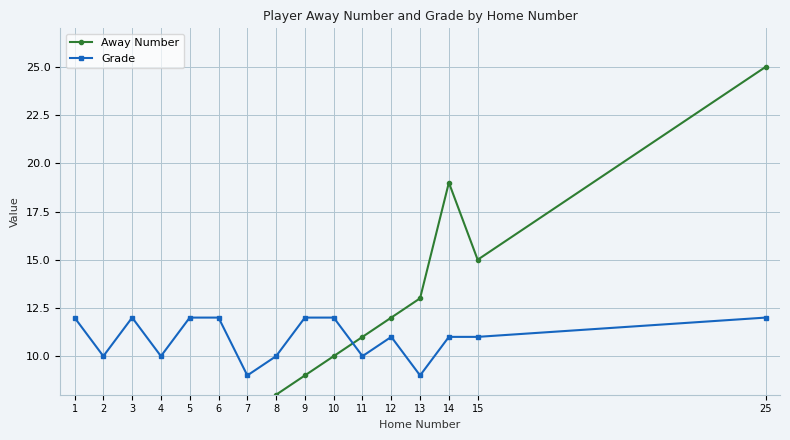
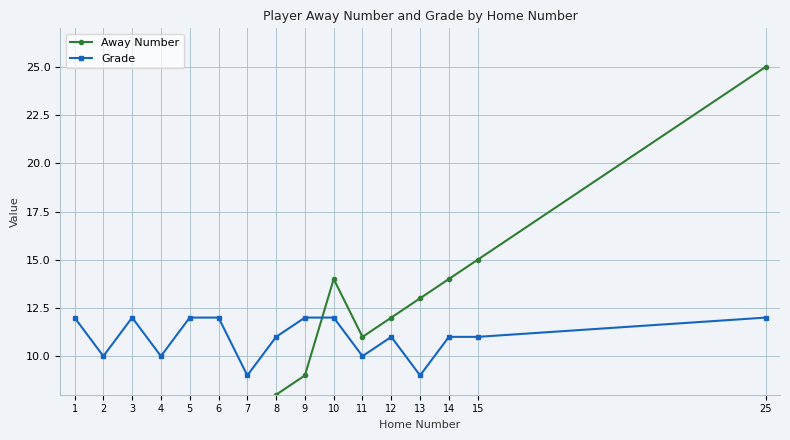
Grade, 8: 10 -> 11
Away Number, 10: 10 -> 14
Away Number, 14: 19 -> 14
